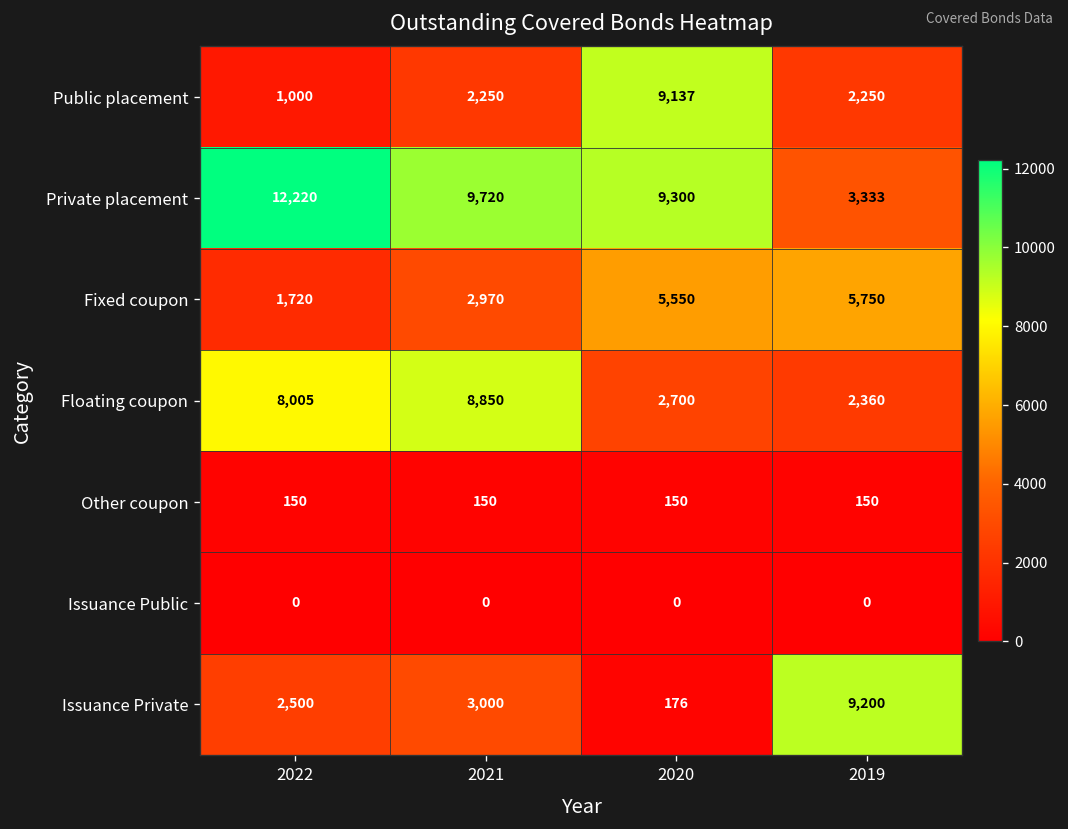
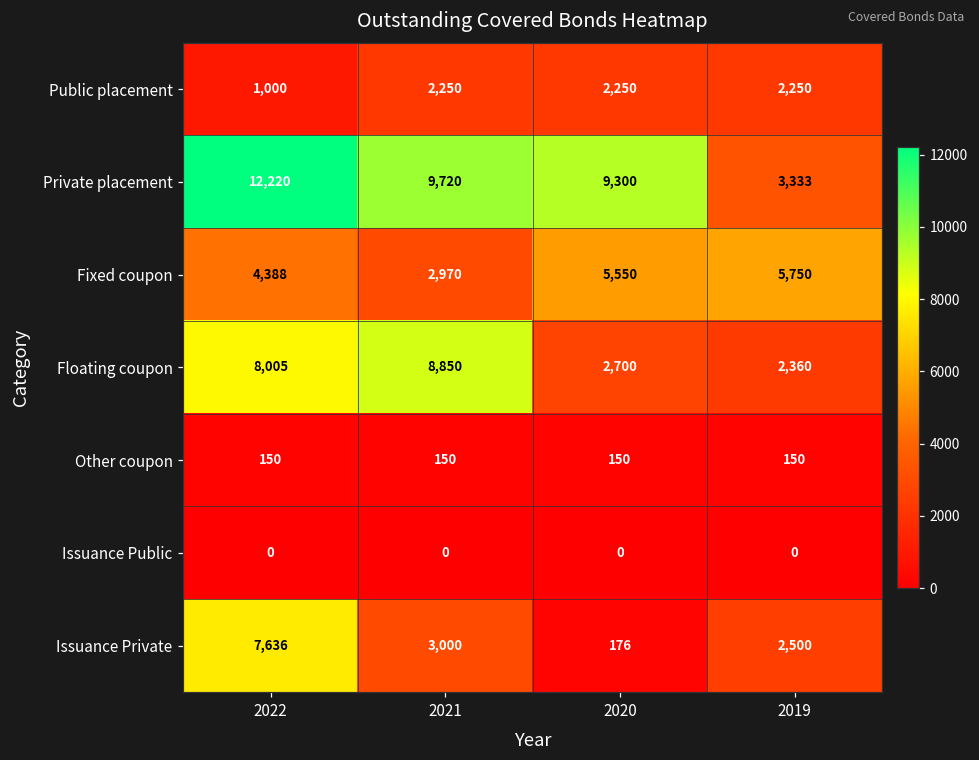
Public placement, 2020: 9,137 -> 2,250
Fixed coupon, 2022: 1,720 -> 4,388
Issuance Private, 2022: 2,500 -> 7,636
Issuance Private, 2019: 9,200 -> 2,500
